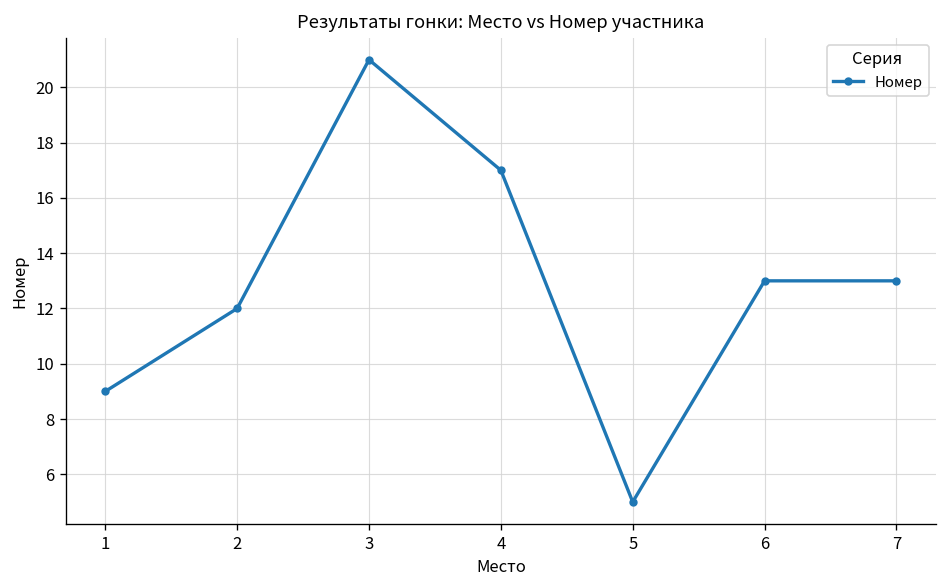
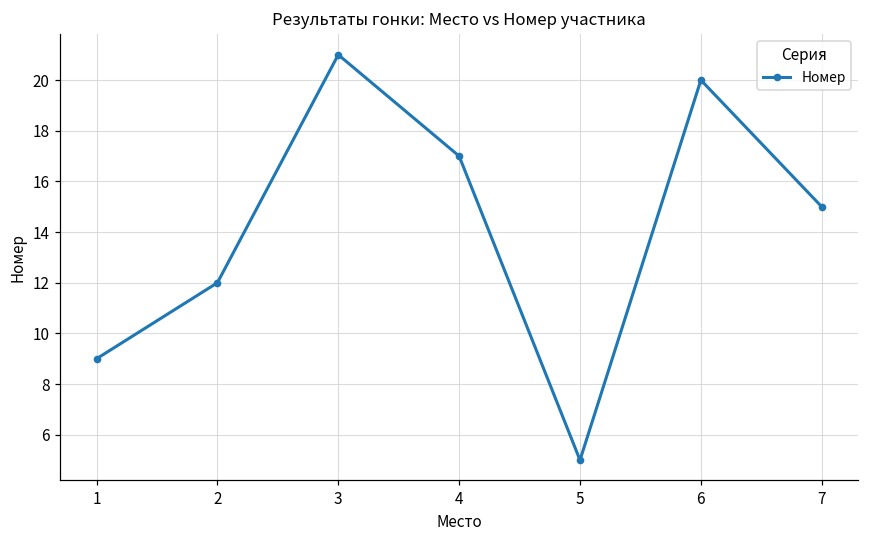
6: 13 -> 20
7: 13 -> 15
